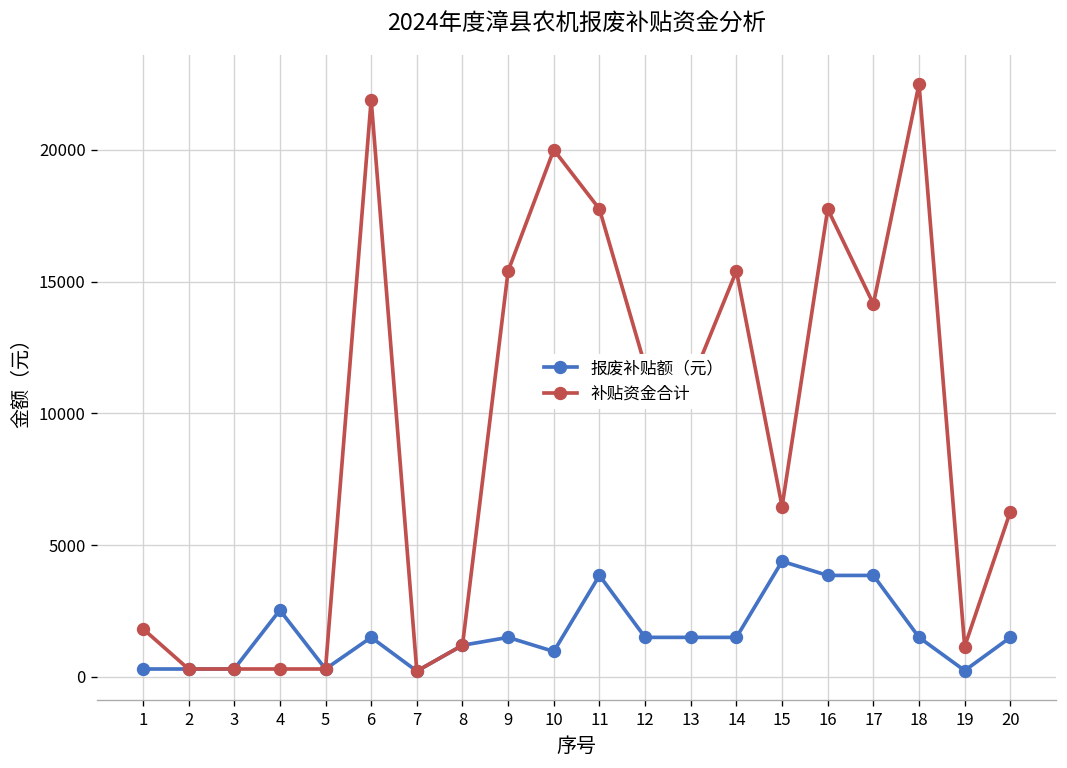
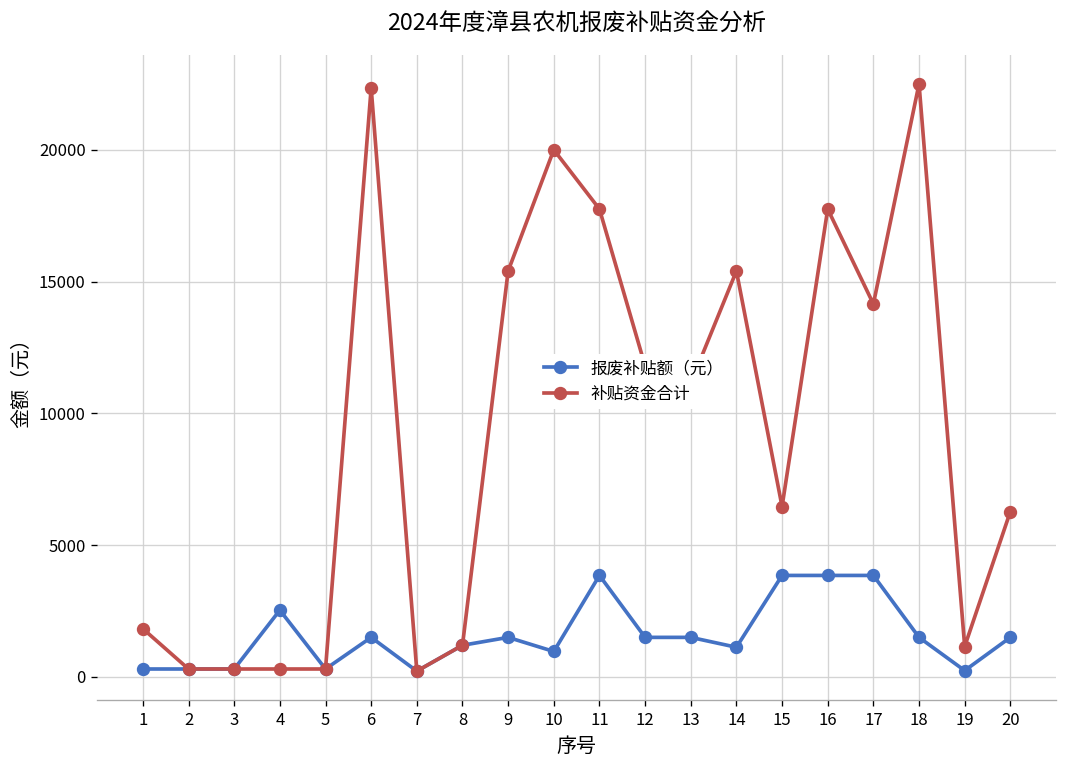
补贴资金合计, 6: 21900 -> 22300
报废补贴额（元）, 14: 1500 -> 1100
报废补贴额（元）, 15: 4400 -> 3900
